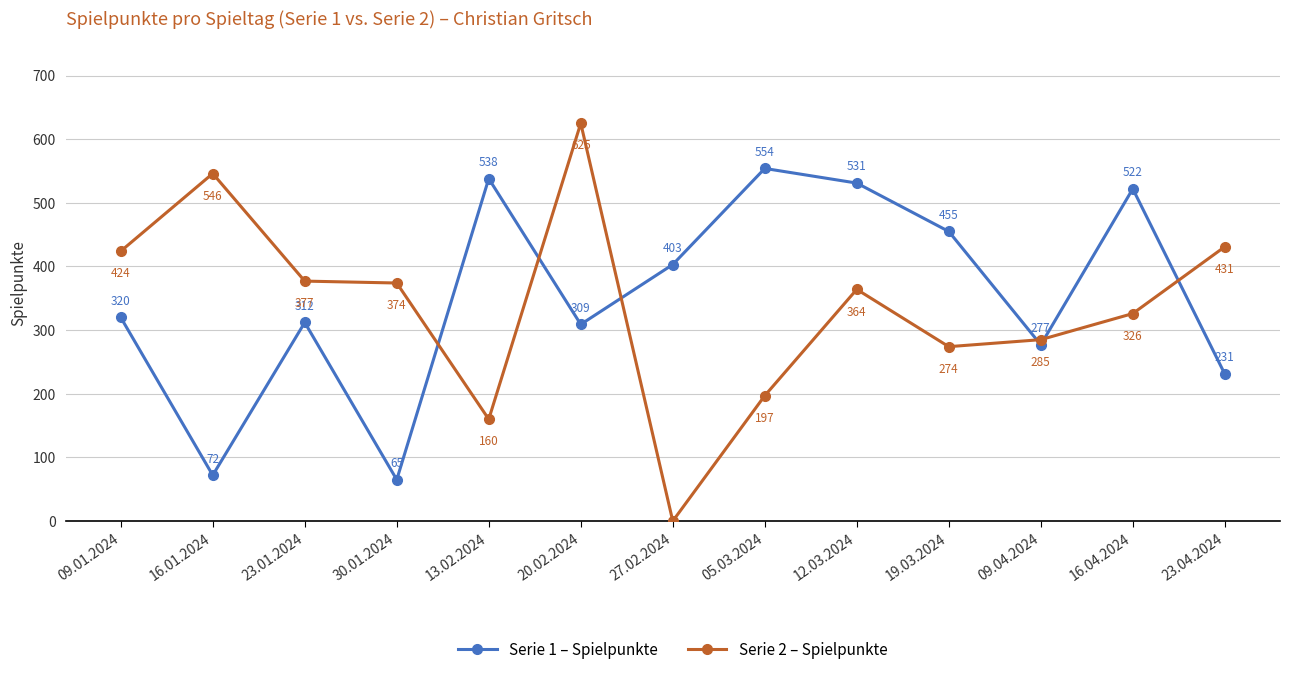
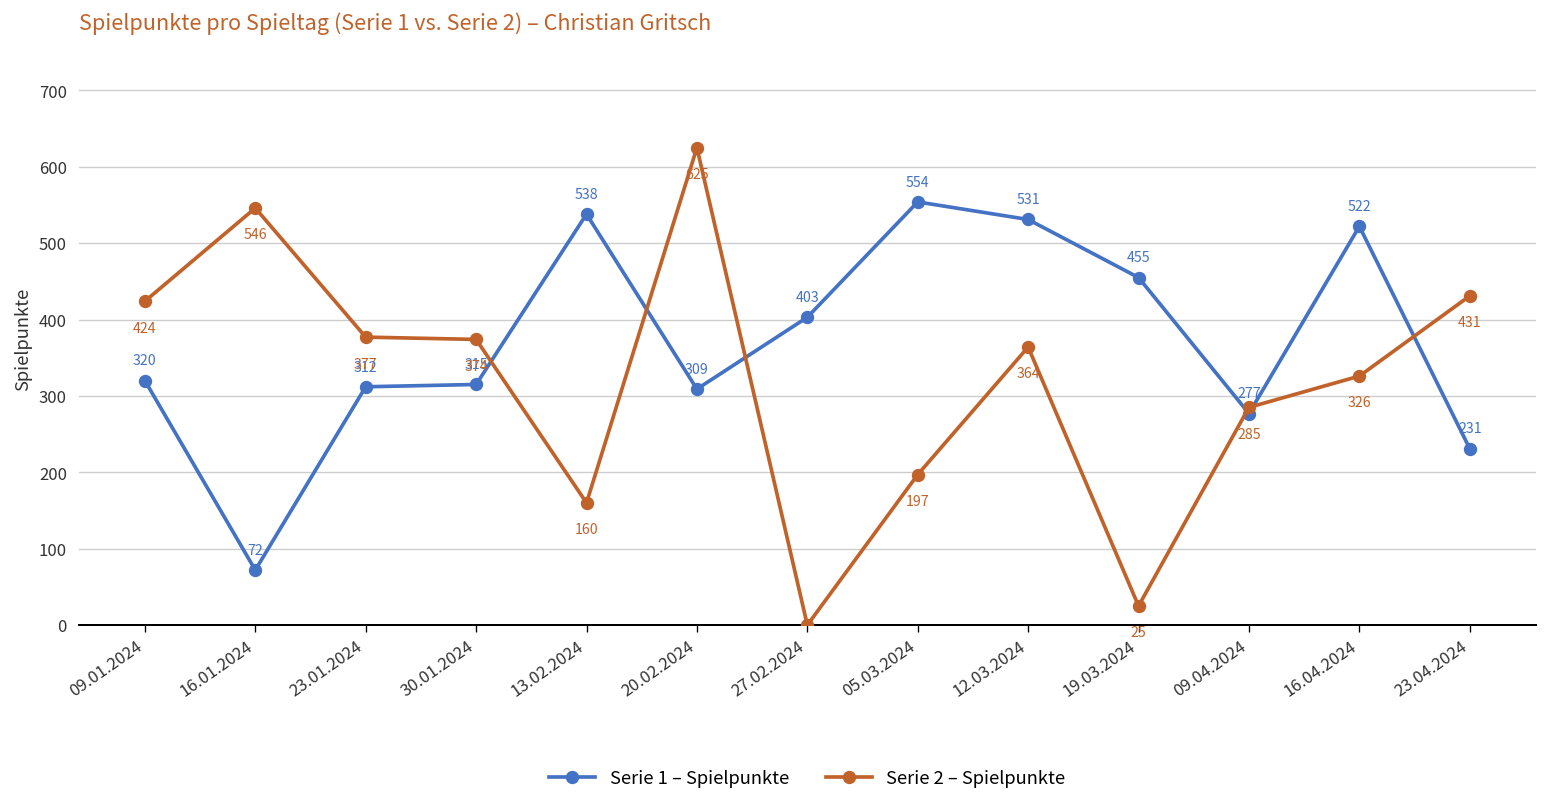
Serie 1 – Spielpunkte, 30.01.2024: 65 -> 315
Serie 2 – Spielpunkte, 19.03.2024: 274 -> 25
